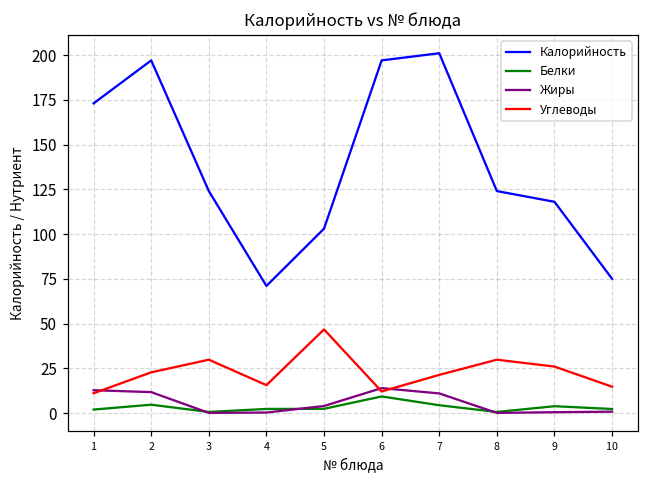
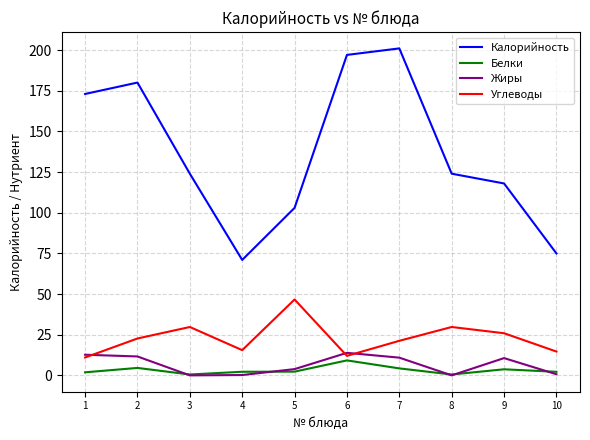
Калорийность, 2: 197 -> 180
Жиры, 9: 0 -> 11
